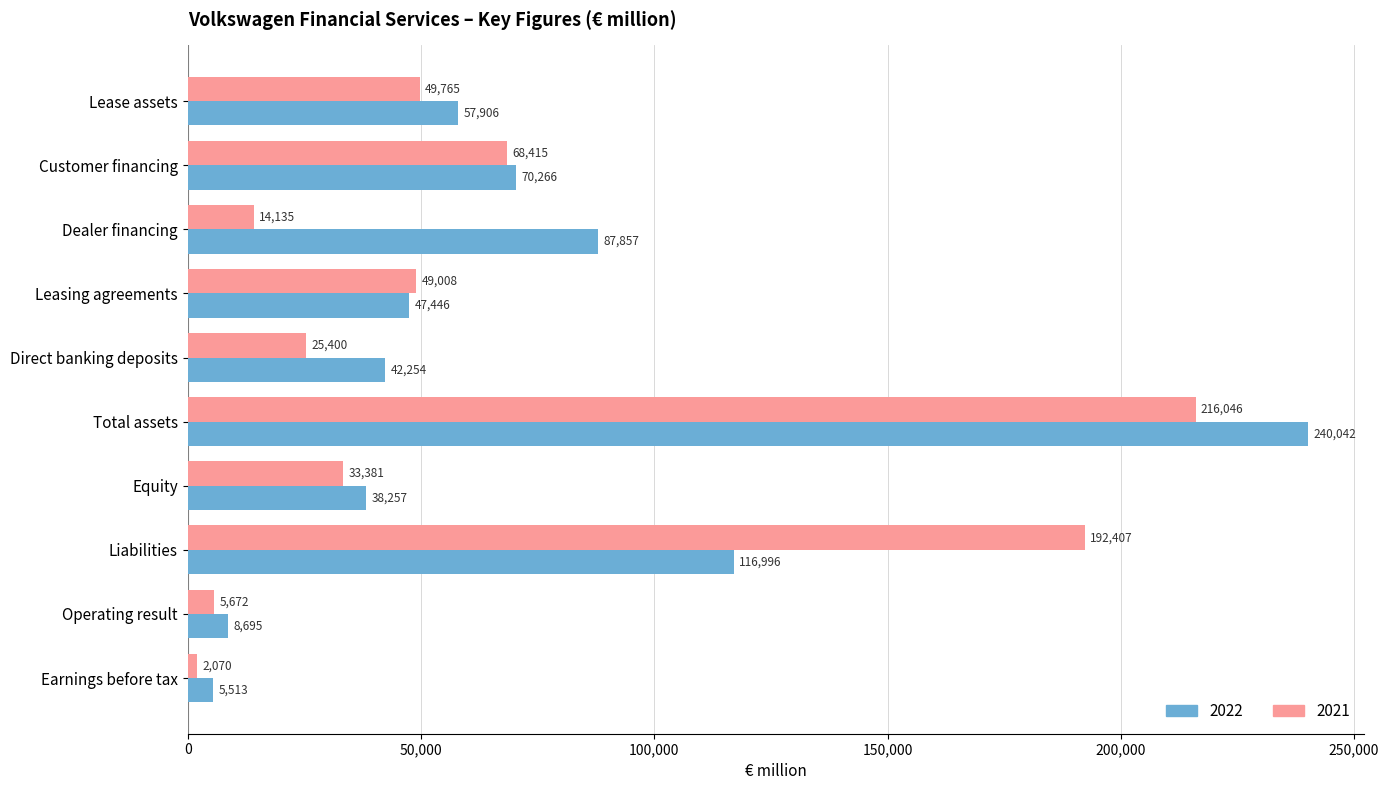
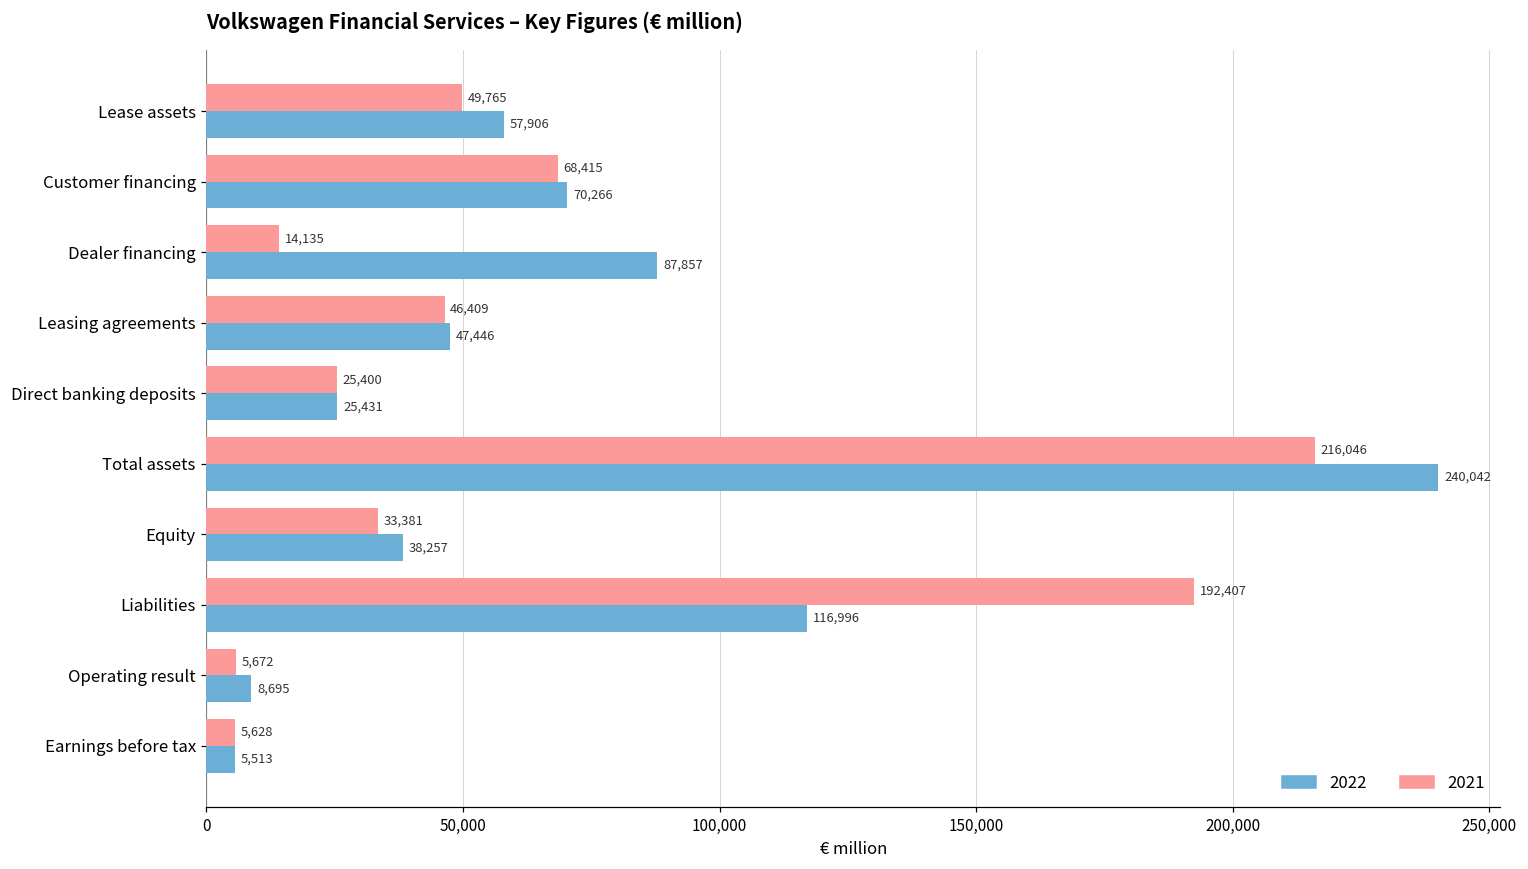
2021, Leasing agreements: 49,008 -> 46,409
2022, Direct banking deposits: 42,254 -> 25,431
2021, Earnings before tax: 2,070 -> 5,628
